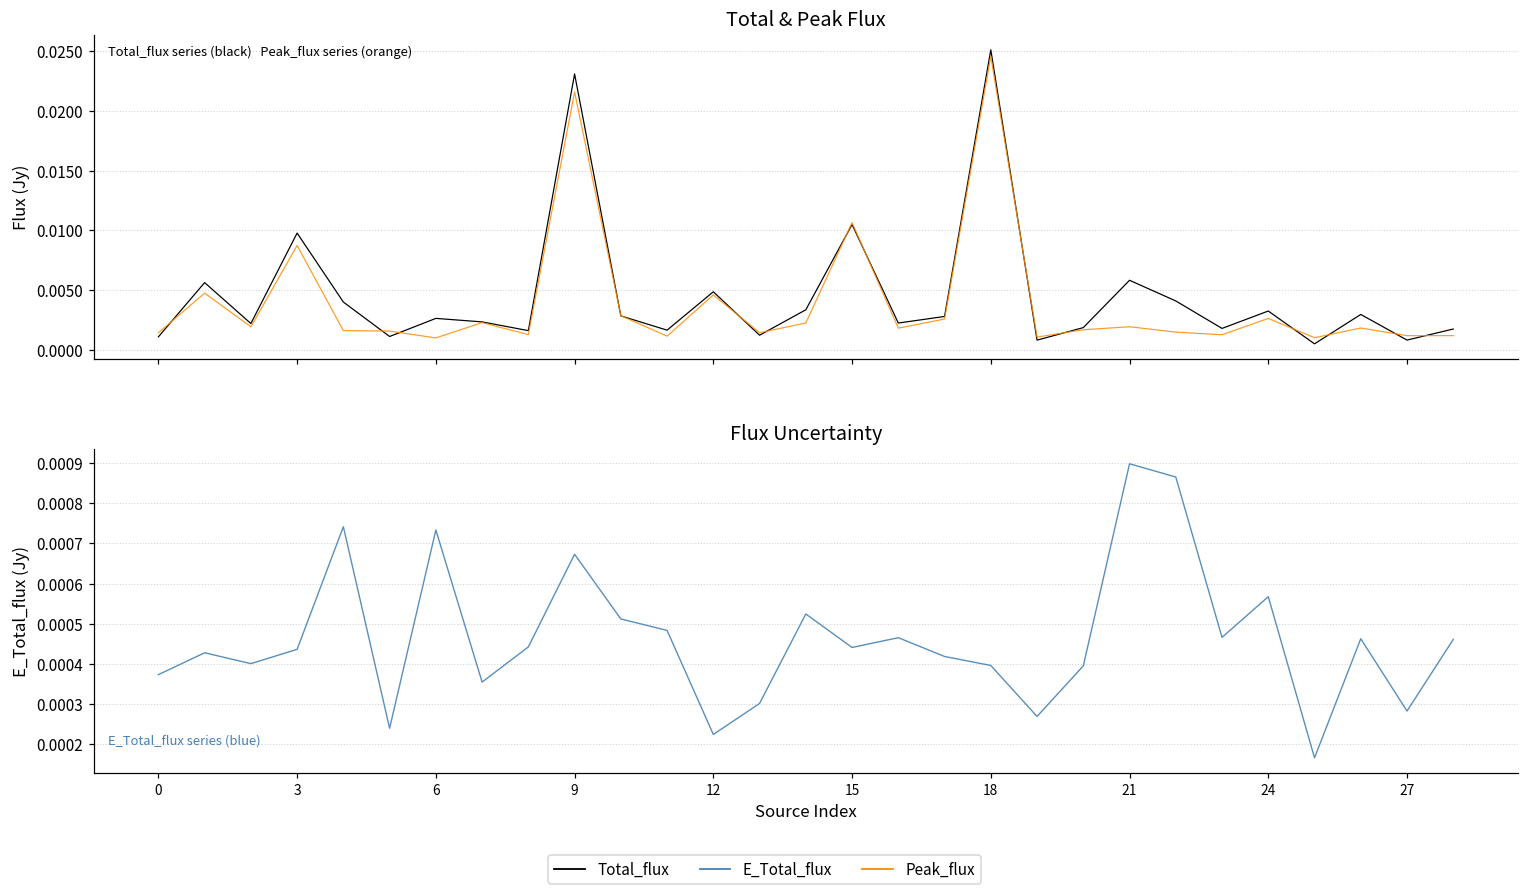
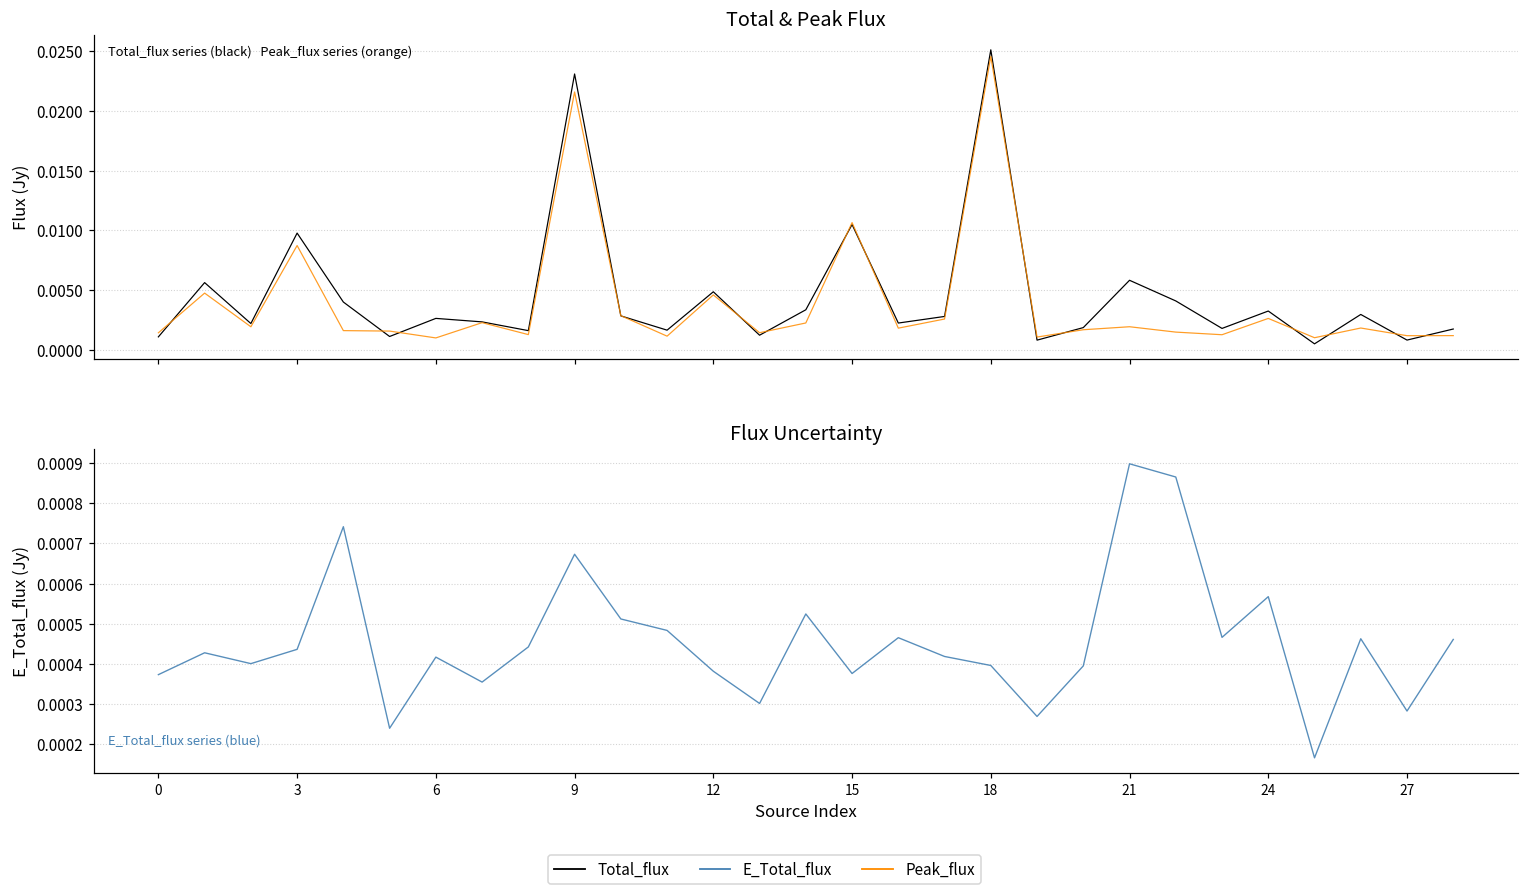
Flux Uncertainty, 6: 0.00073 -> 0.00042
Flux Uncertainty, 12: 0.00022 -> 0.00038
Flux Uncertainty, 15: 0.00044 -> 0.00038
